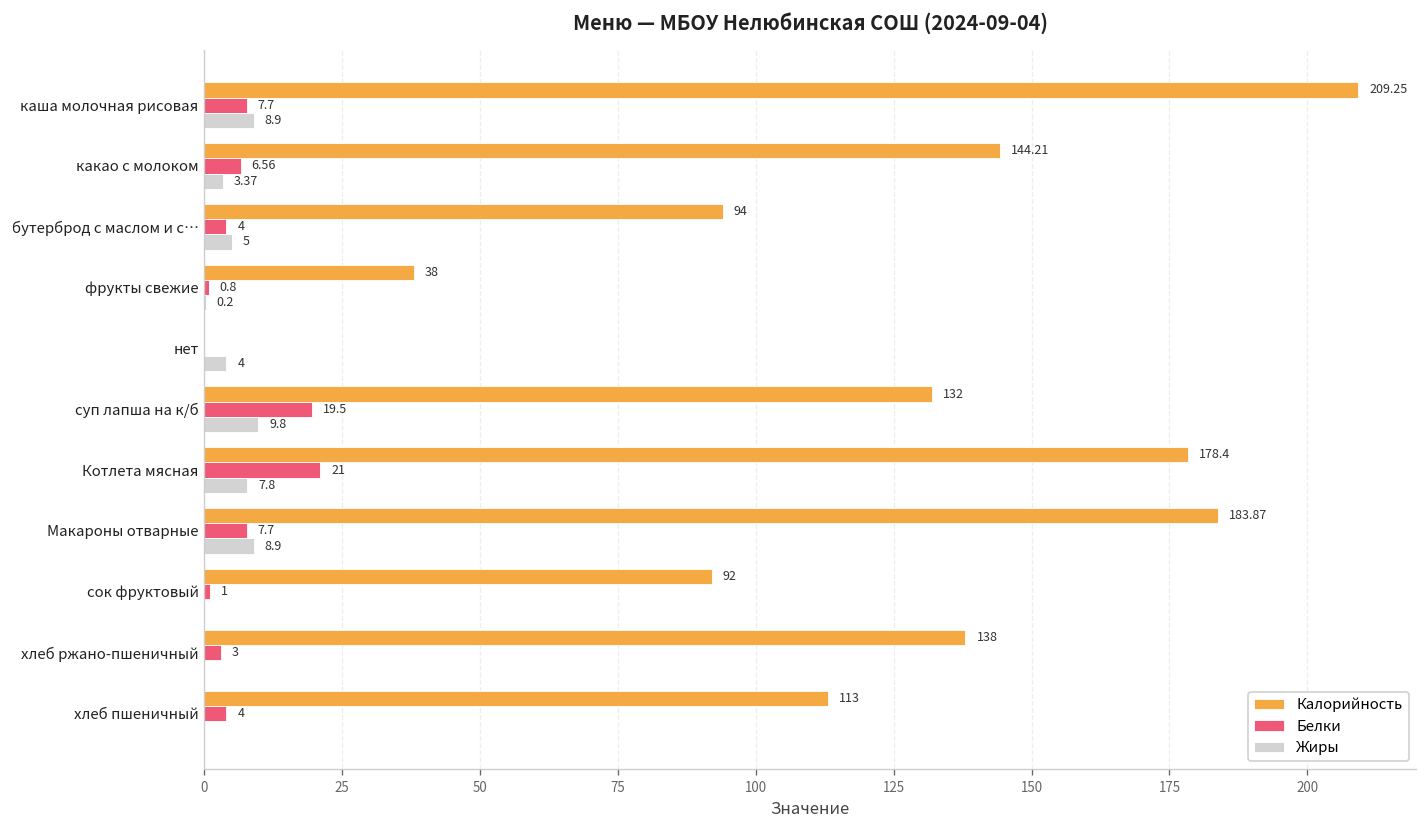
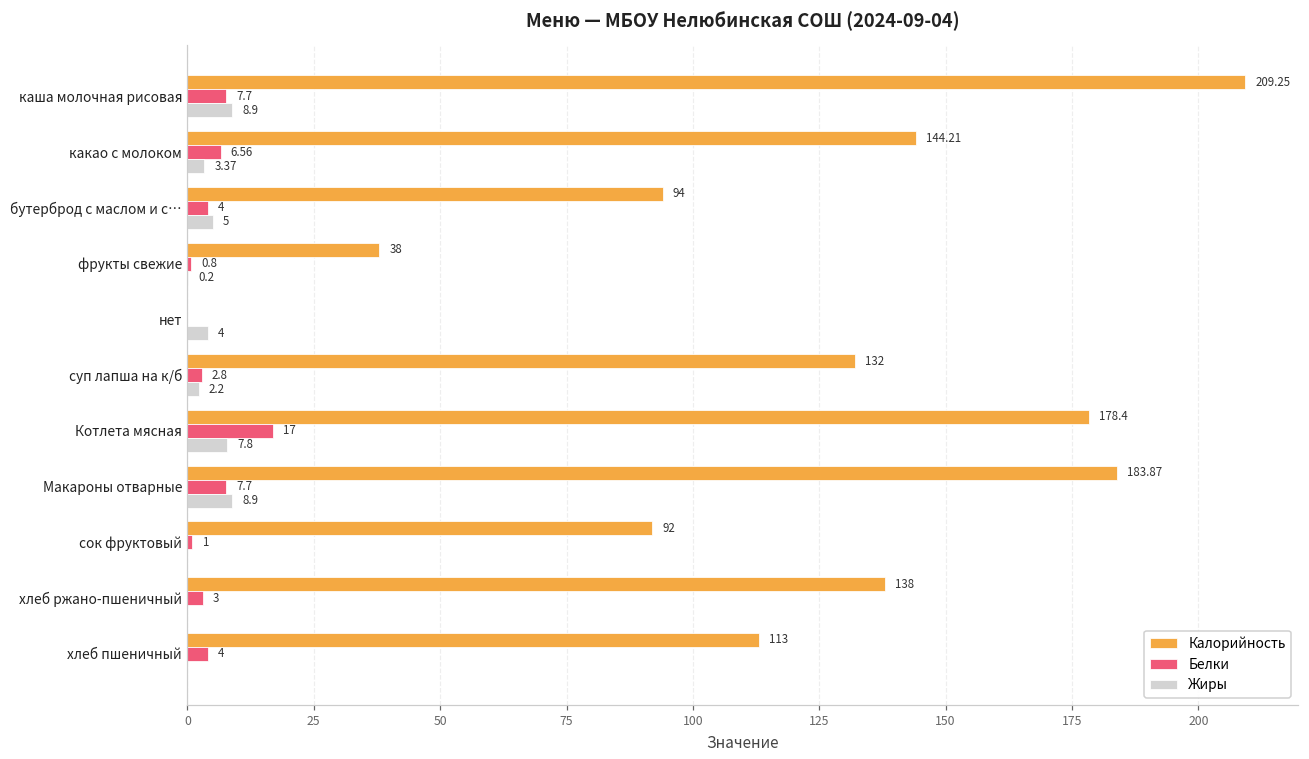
Белки, суп лапша на к/б: 19.5 -> 2.8
Жиры, суп лапша на к/б: 9.8 -> 2.2
Белки, Котлета мясная: 21 -> 17
